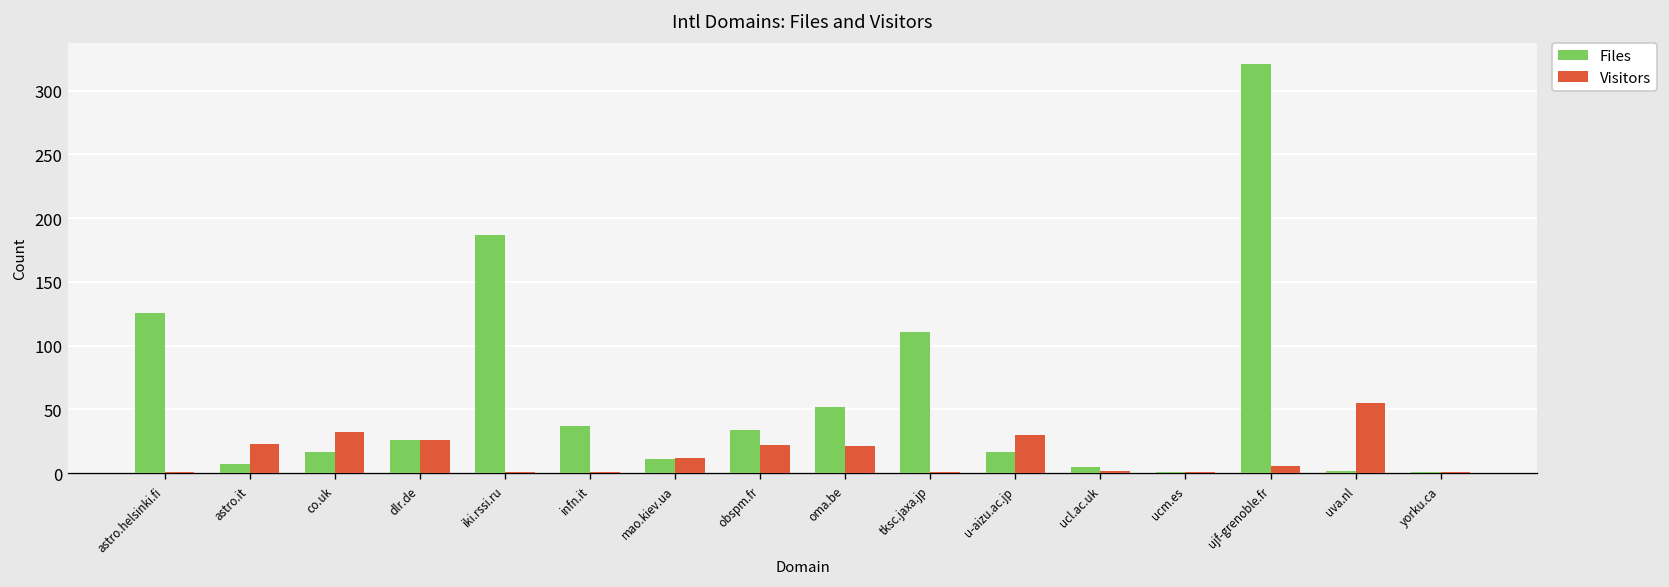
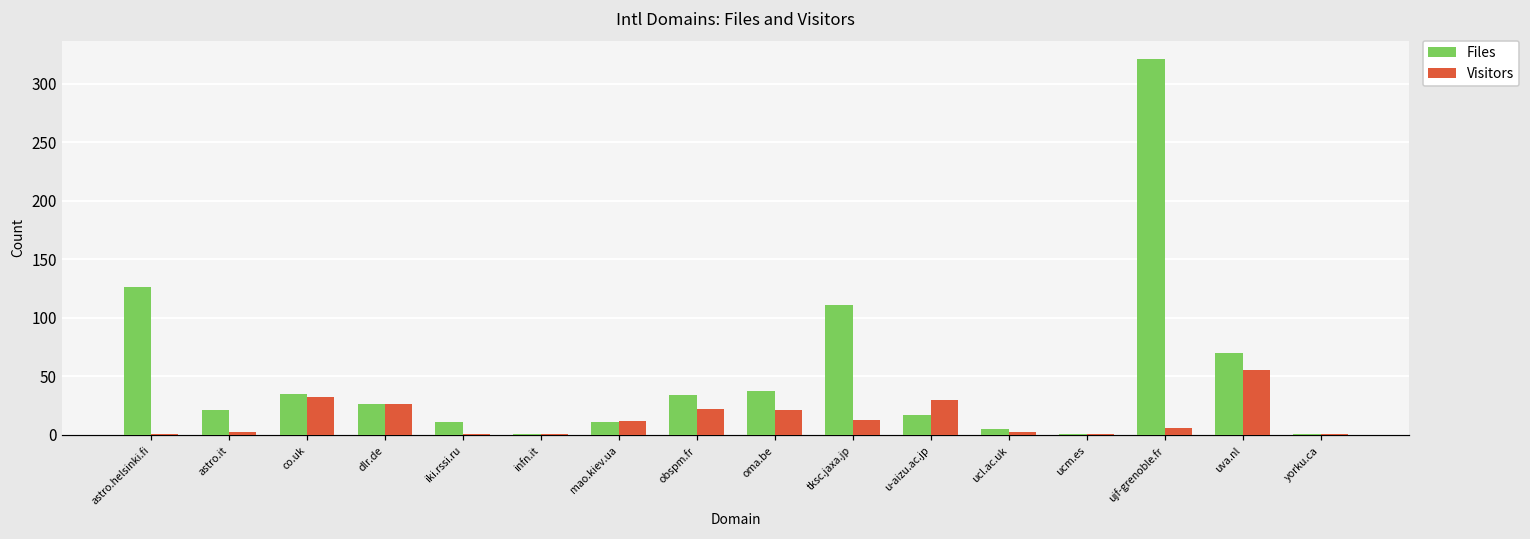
Files, astro.it: 7 -> 21
Visitors, astro.it: 23 -> 2
Files, co.uk: 17 -> 35
Files, iki.rssi.ru: 187 -> 11
Files, infn.it: 37 -> 1
Files, oma.be: 52 -> 37
Visitors, tksc.jaxa.jp: 1 -> 13
Files, uva.nl: 2 -> 70
